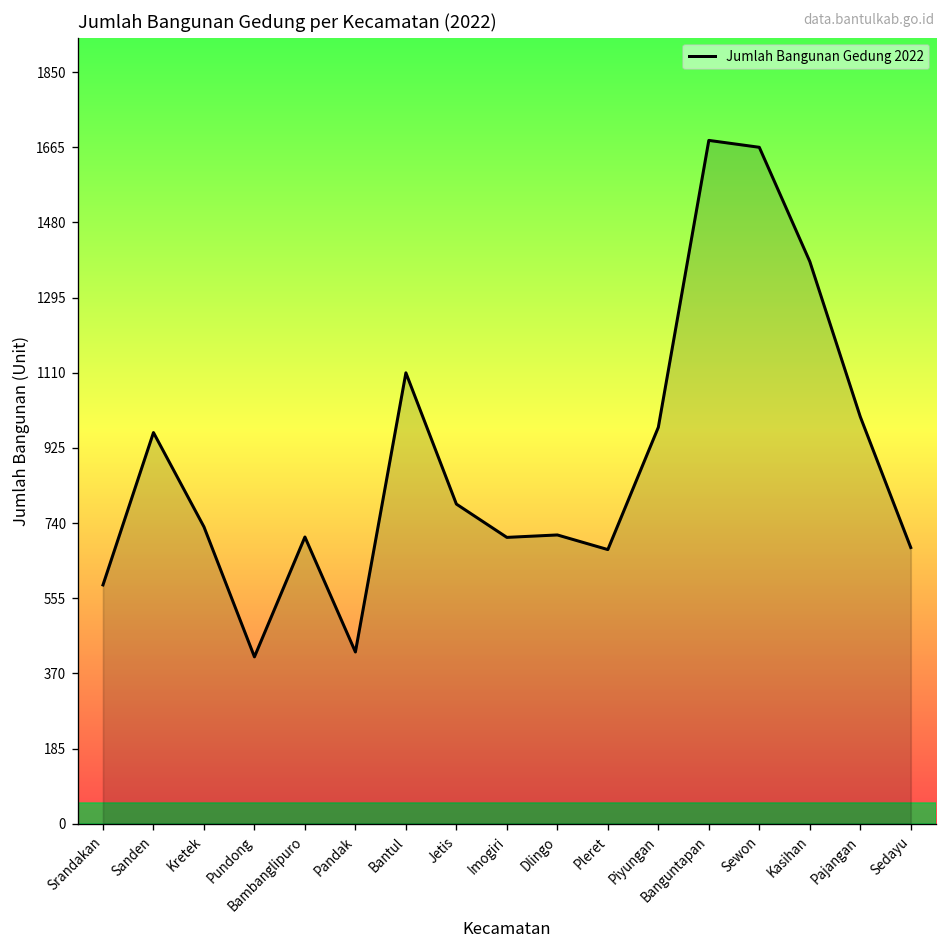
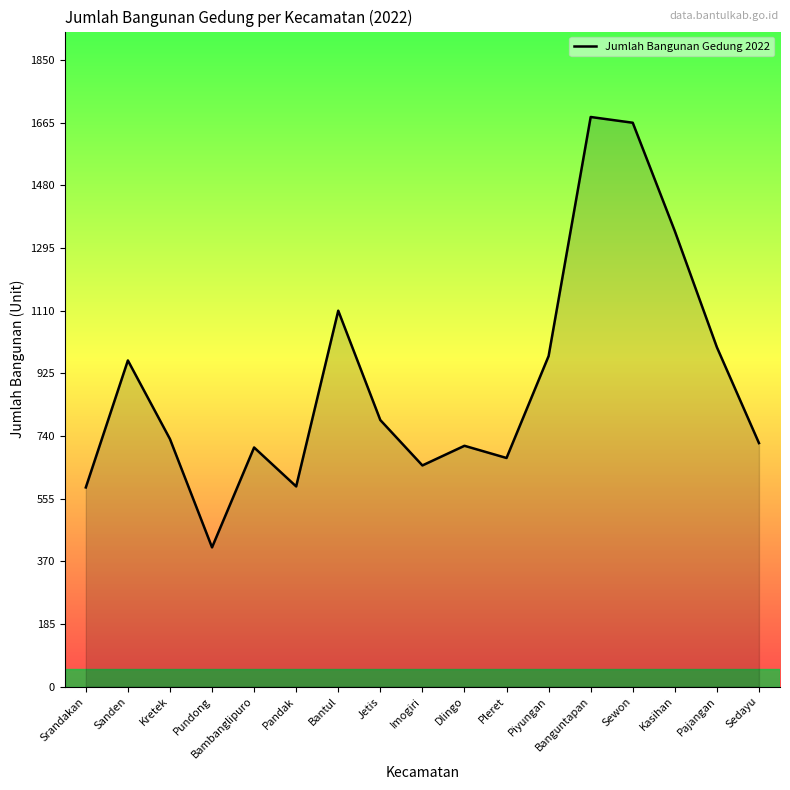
Pandak: 420 -> 590
Imogiri: 710 -> 650
Kasihan: 1380 -> 1350
Sedayu: 680 -> 720
